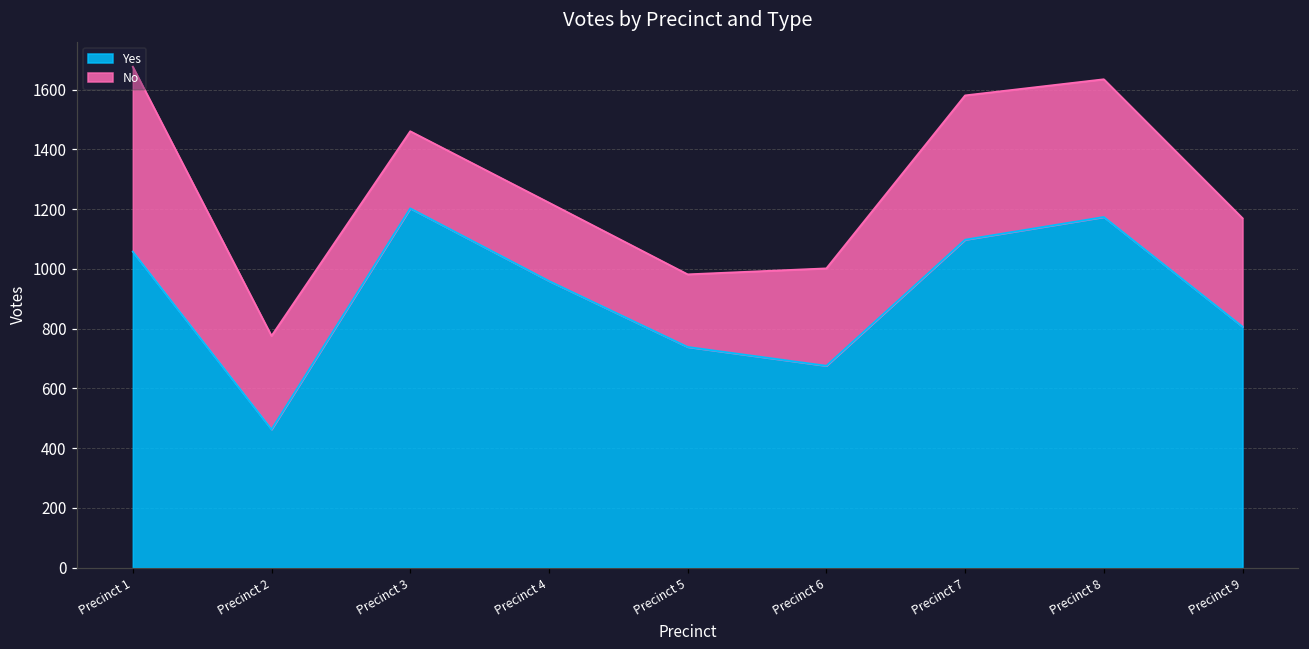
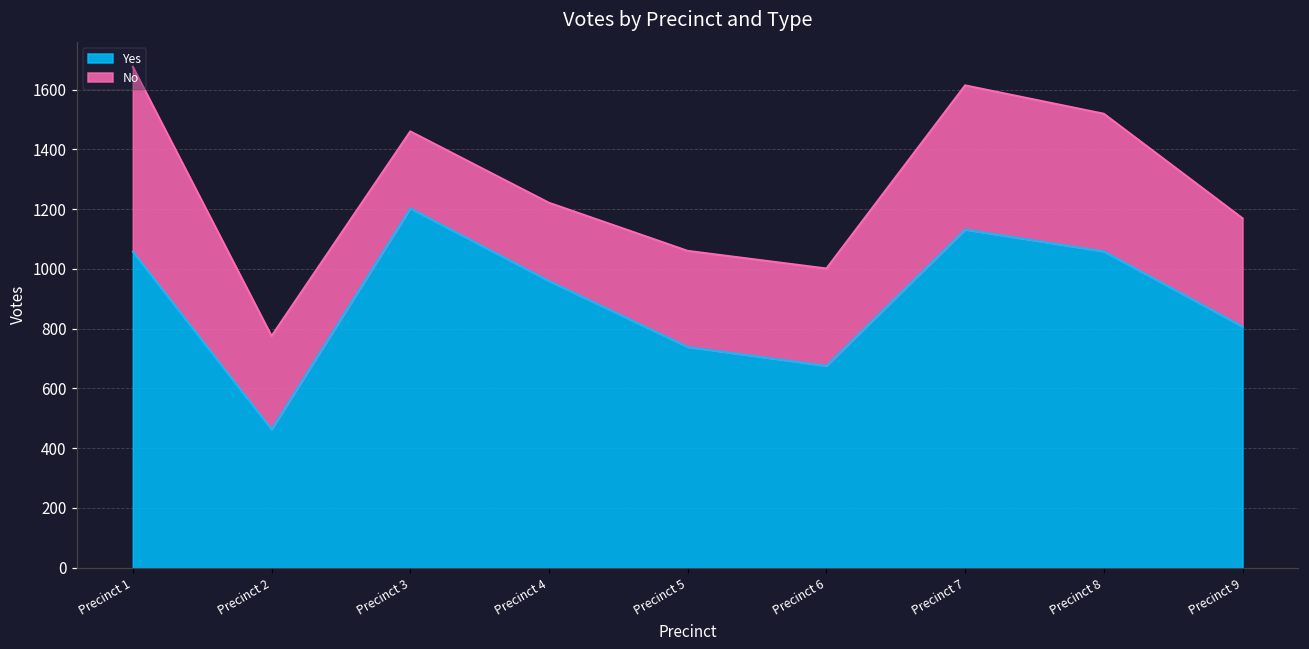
No, Precinct 5: 240 -> 320
Yes, Precinct 7: 1100 -> 1130
Yes, Precinct 8: 1170 -> 1060
